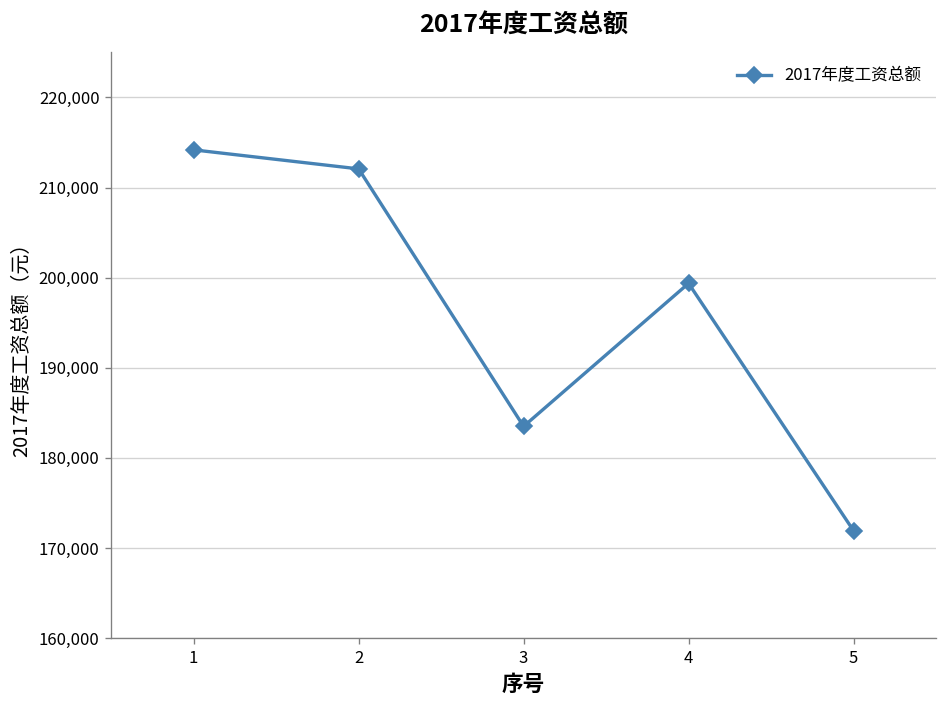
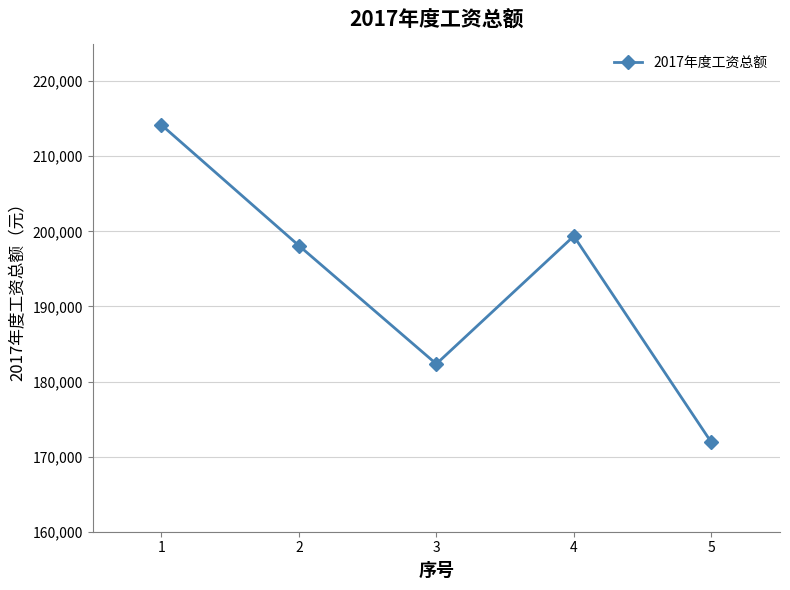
2: 212,000 -> 198,000
3: 183,000 -> 182,000
